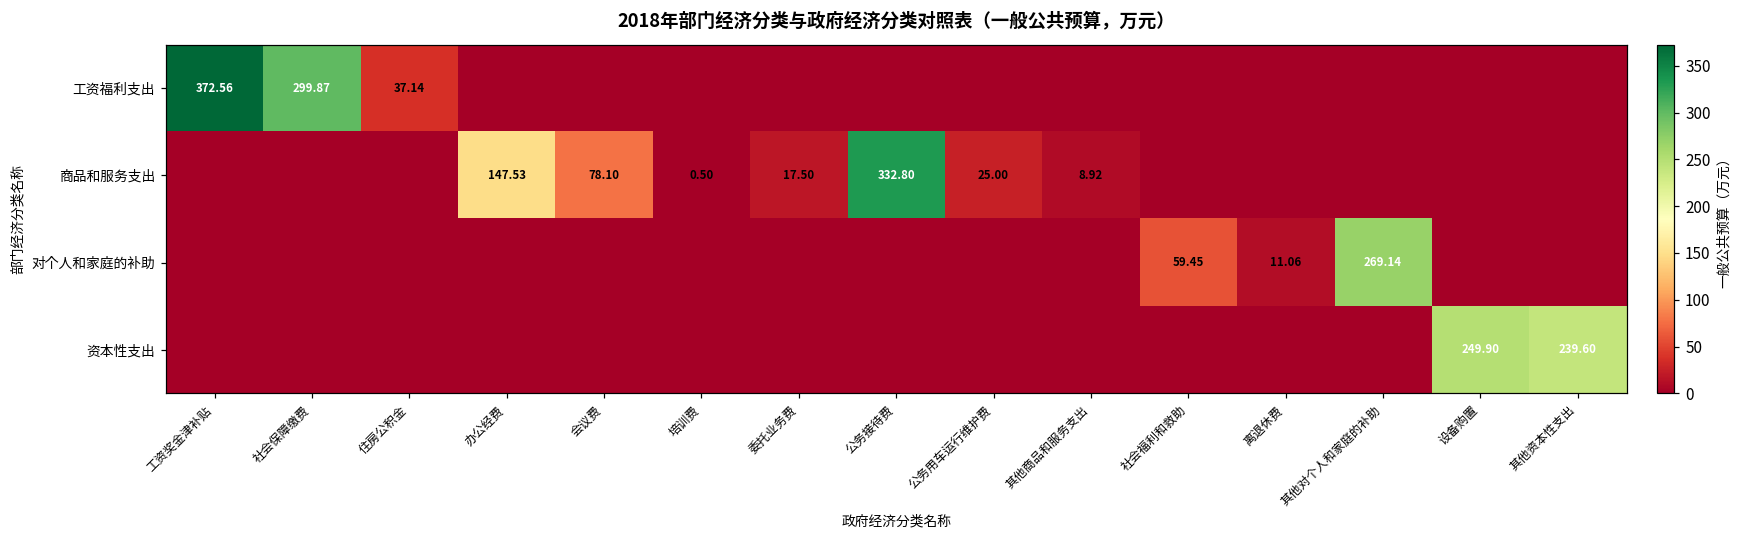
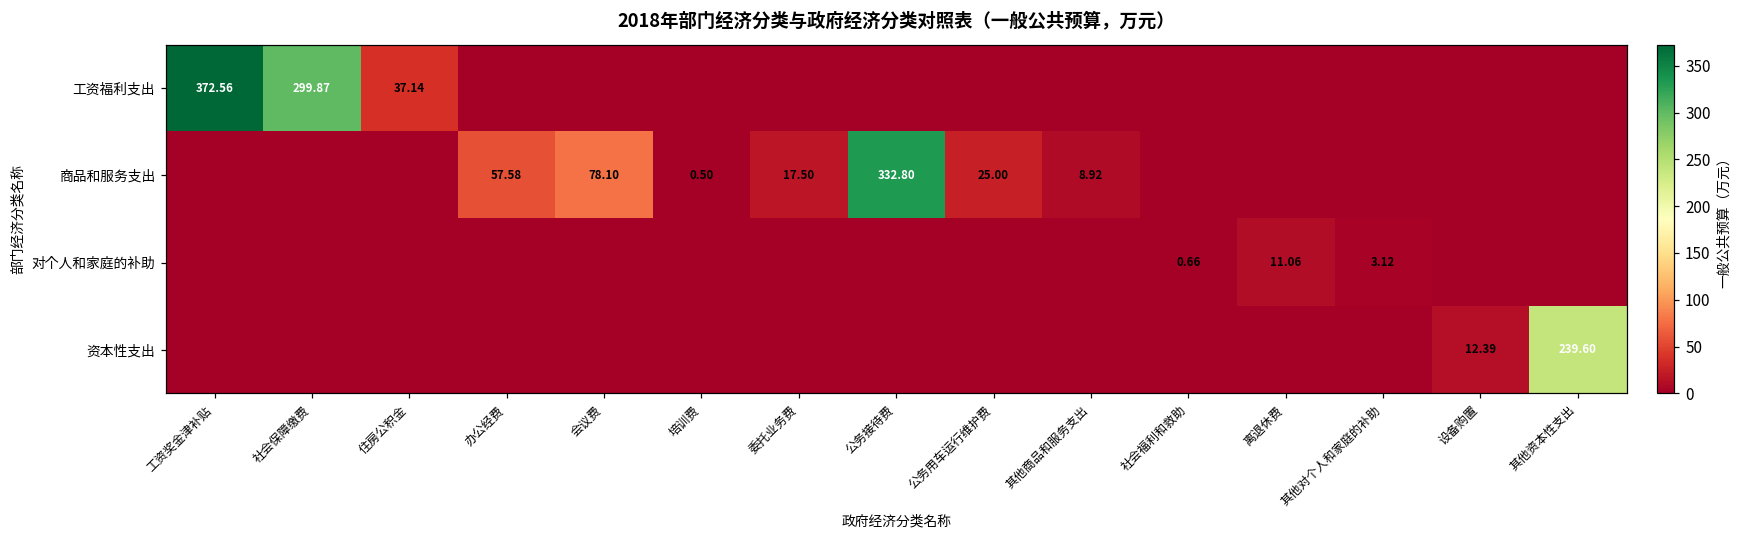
商品和服务支出, 办公经费: 147.53 -> 57.58
对个人和家庭的补助, 社会福利和救助: 59.45 -> 0.66
对个人和家庭的补助, 其他对个人和家庭的补助: 269.14 -> 3.12
资本性支出, 设备购置: 249.90 -> 12.39
